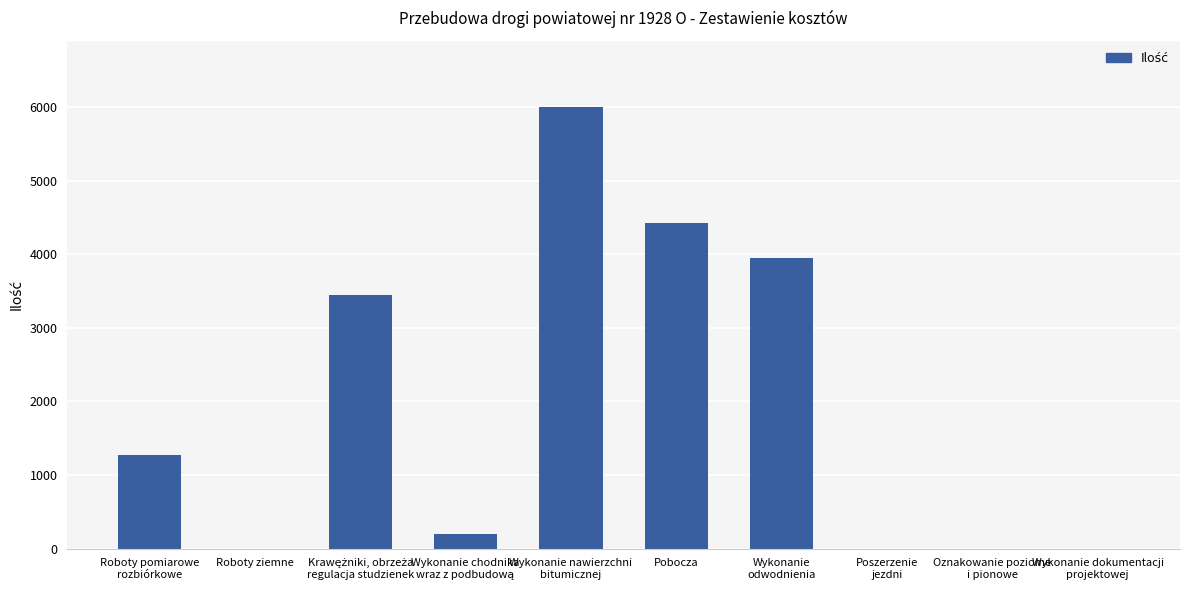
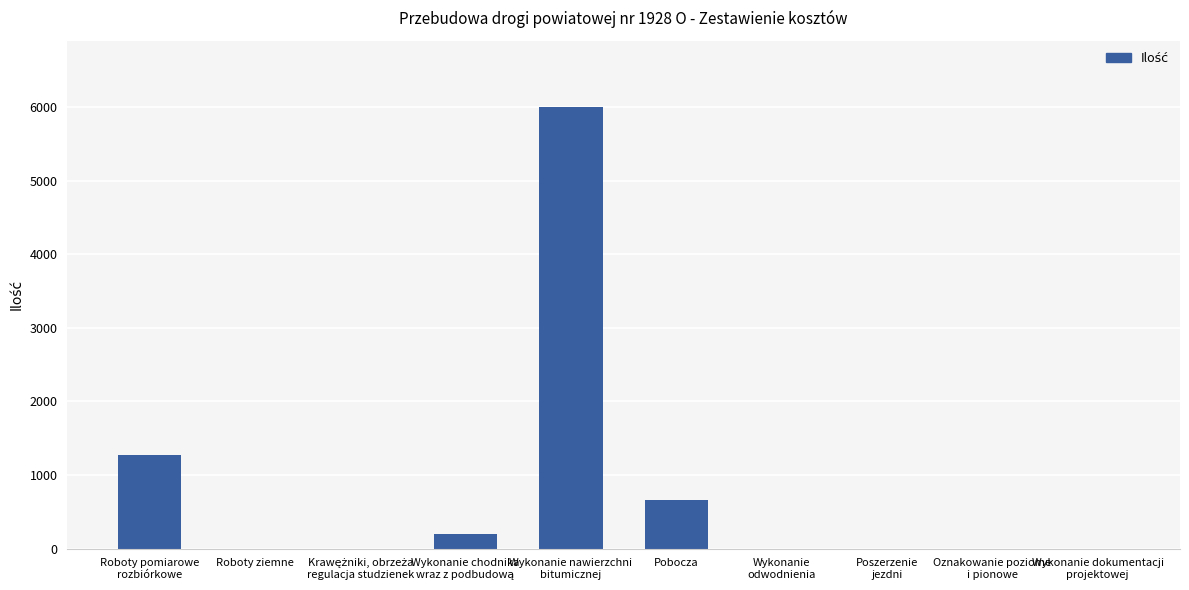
Krawężniki, obrzeża regulacja studzienek: 3400 -> 0
Pobocza: 4400 -> 700
Wykonanie odwodnienia: 3900 -> 0
